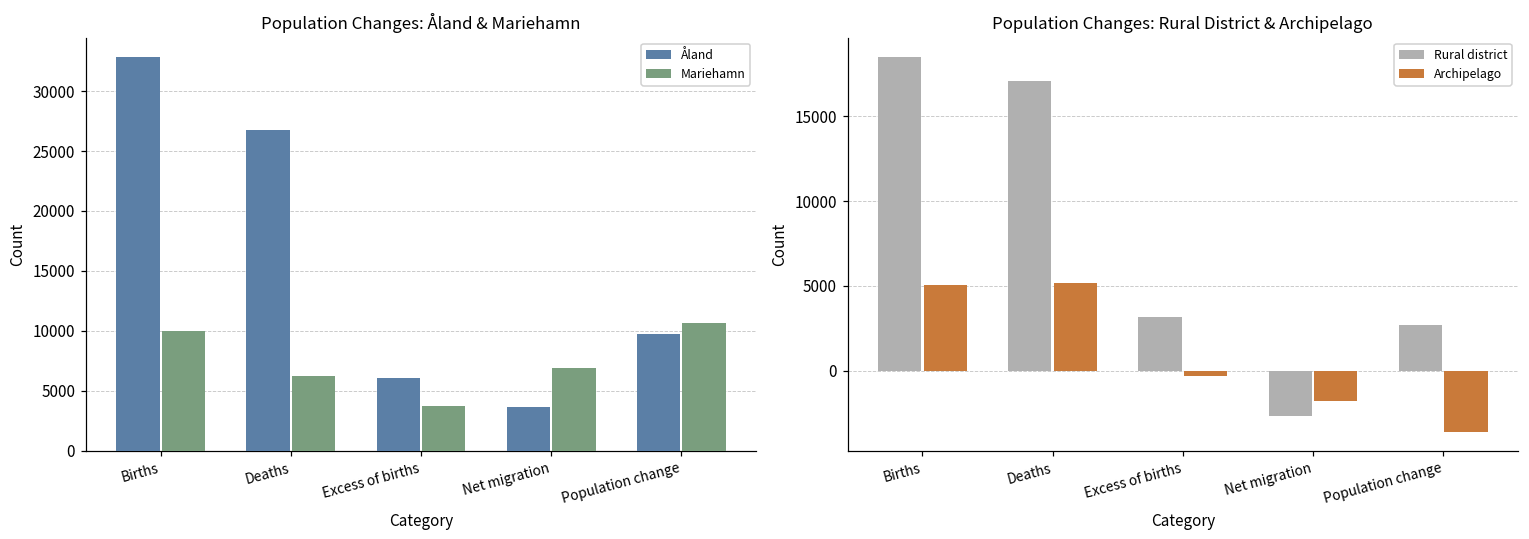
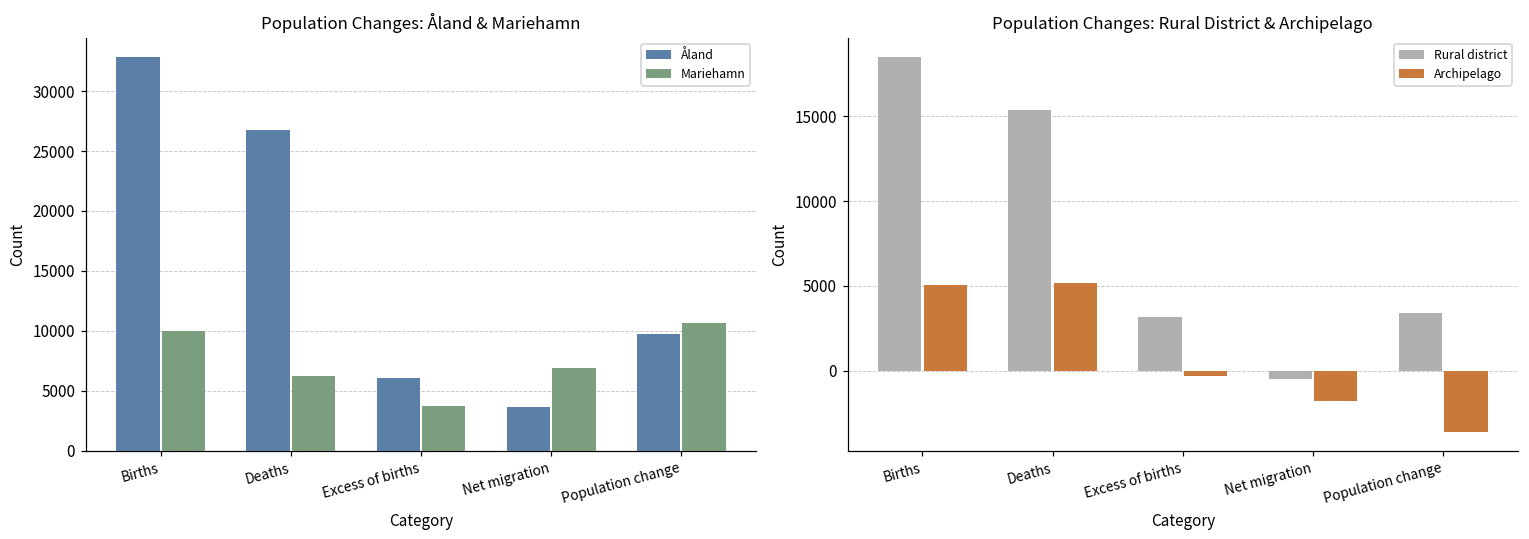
Population Changes: Rural District & Archipelago, Rural district, Deaths: 17100 -> 15400
Population Changes: Rural District & Archipelago, Rural district, Net migration: -2700 -> -500
Population Changes: Rural District & Archipelago, Rural district, Population change: 2700 -> 3400
